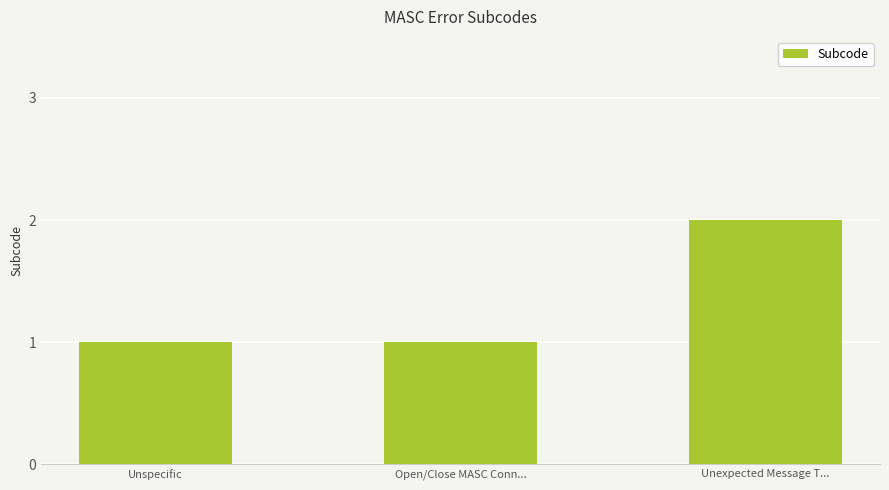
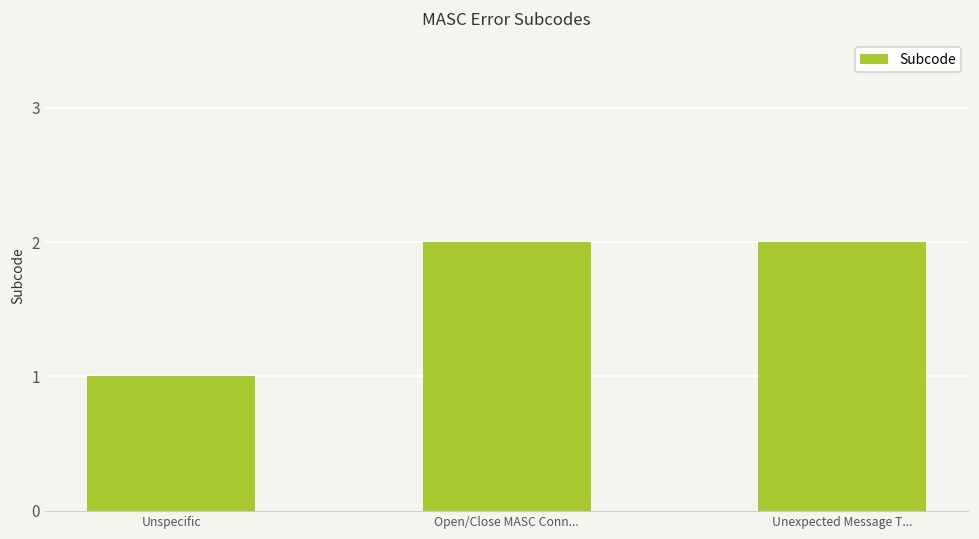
Open/Close MASC Conn...: 1 -> 2
